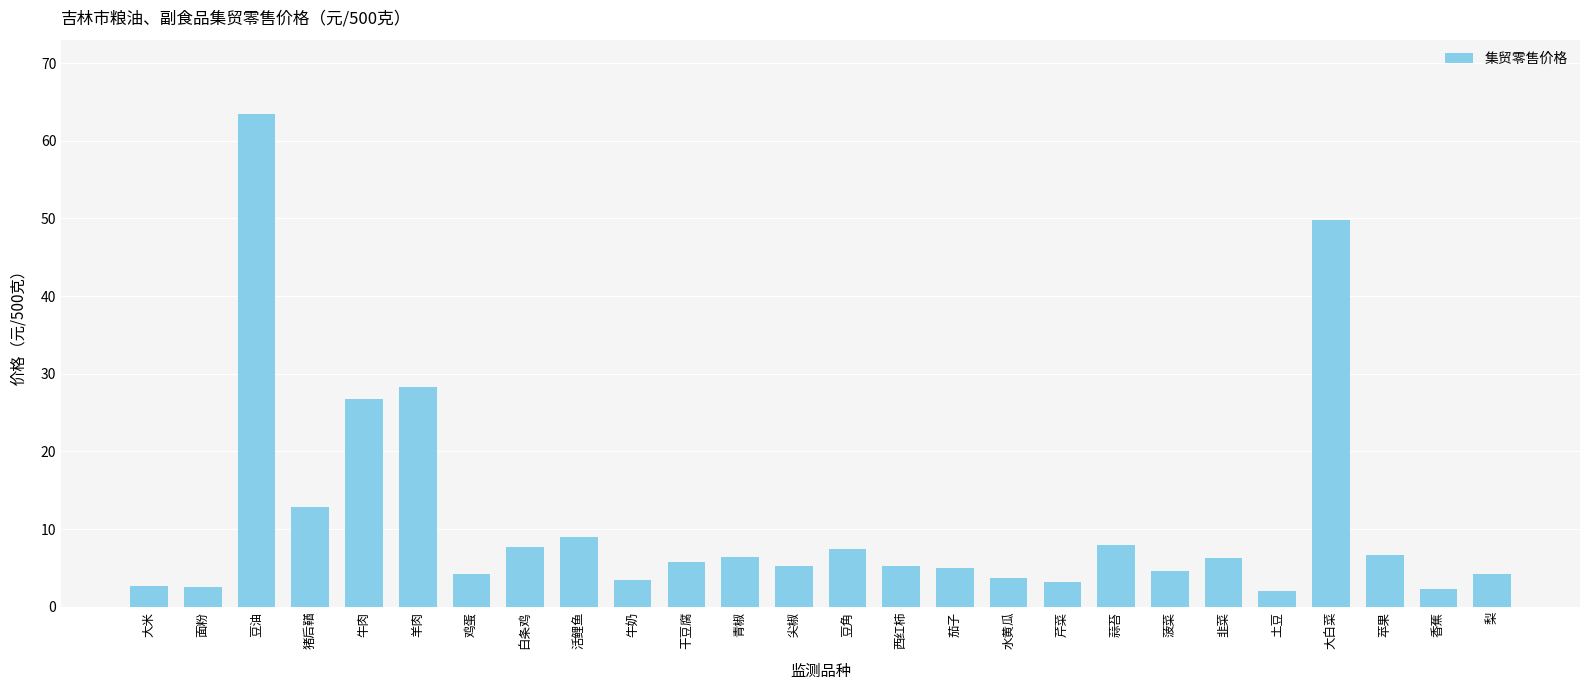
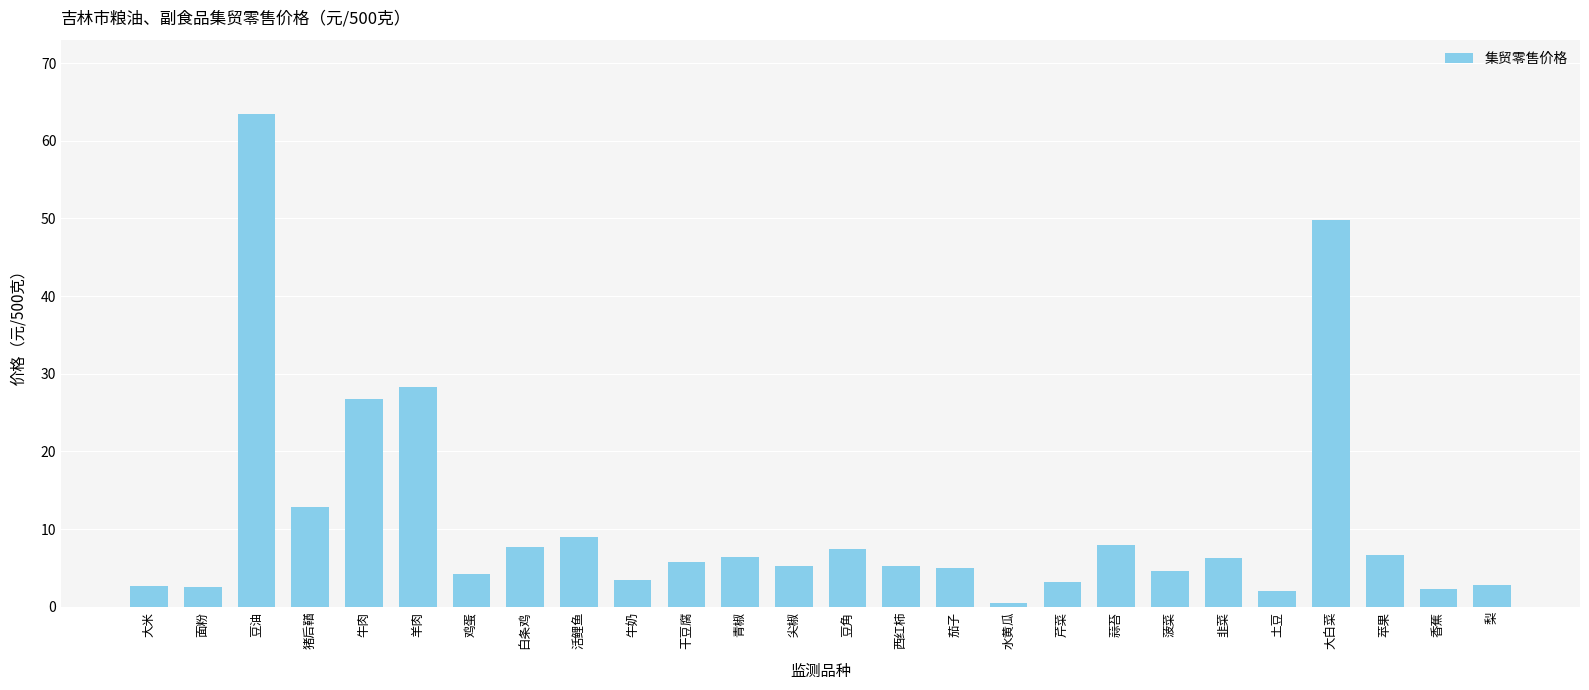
水黄瓜: 4 -> 1
梨: 4 -> 3
